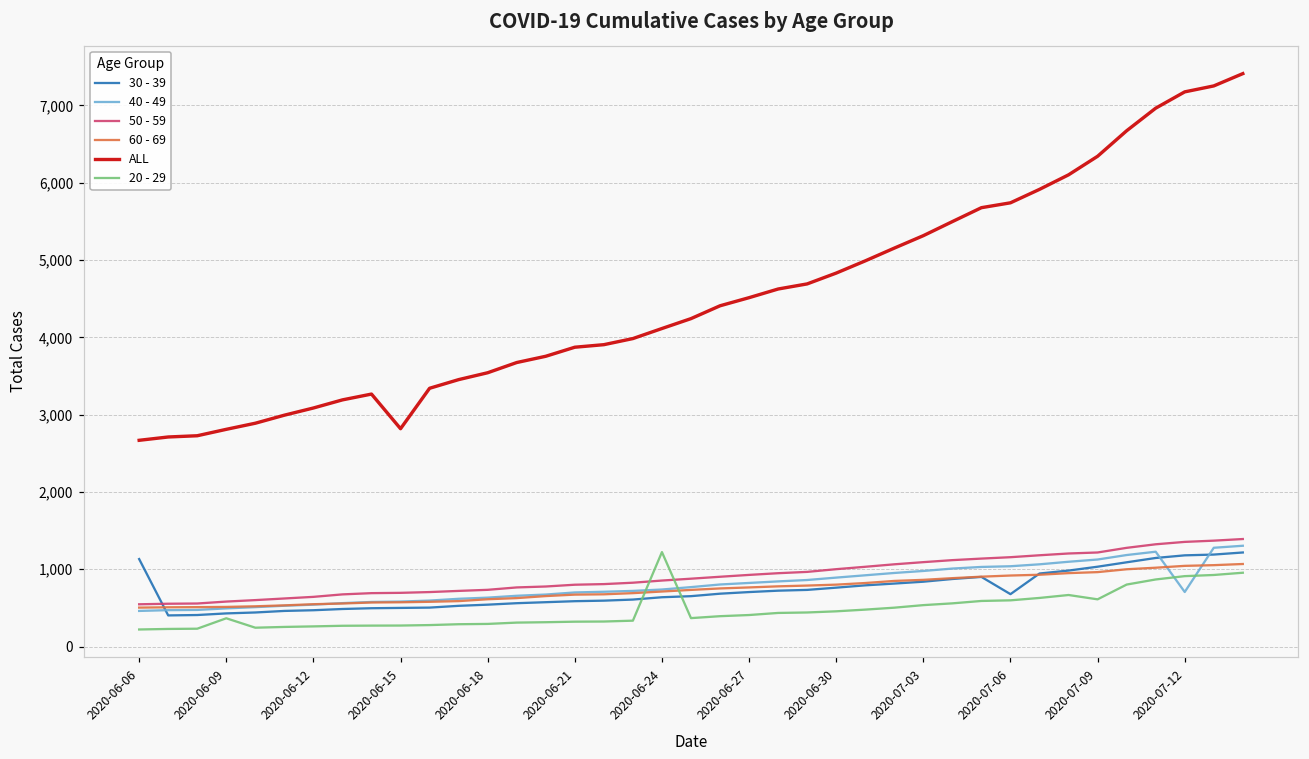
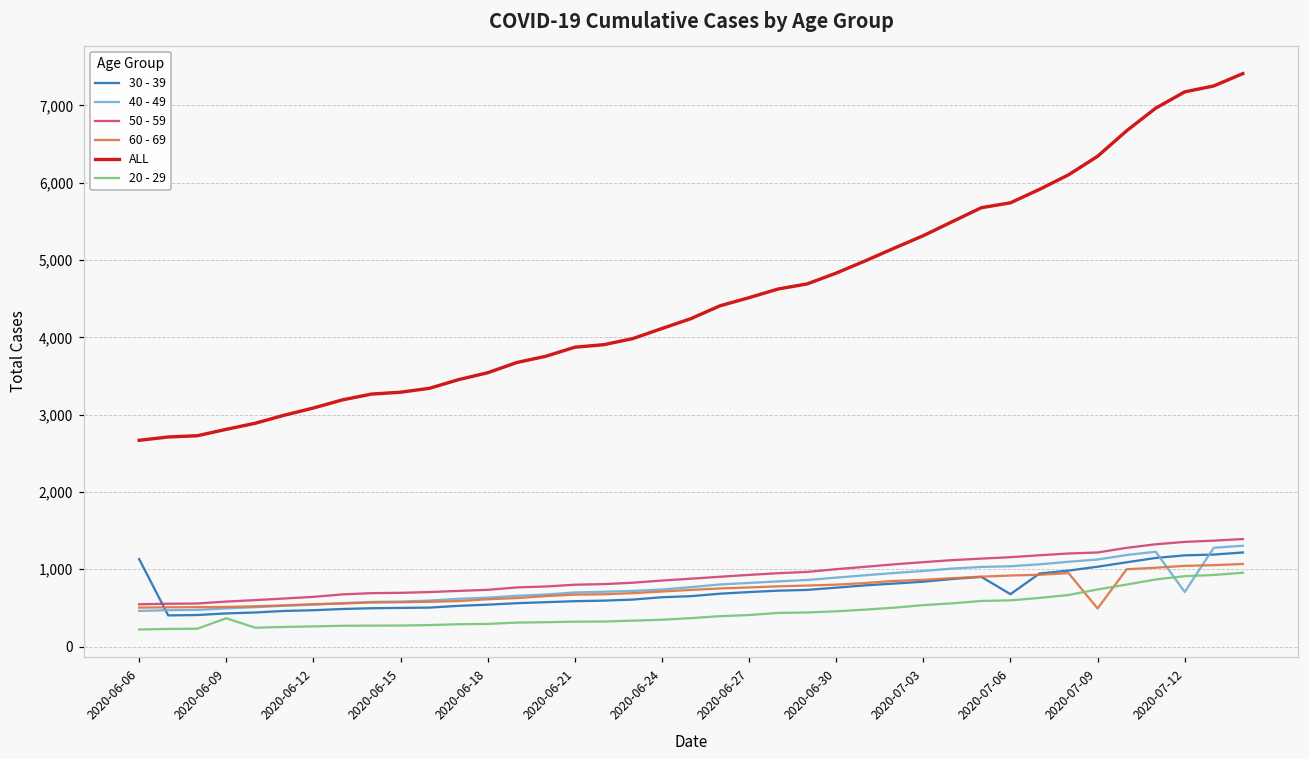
ALL, 2020-06-15: 2,800 -> 3,300
20 - 29, 2020-06-24: 1,200 -> 300
60 - 69, 2020-07-09: 1,000 -> 500
20 - 29, 2020-07-09: 600 -> 700
